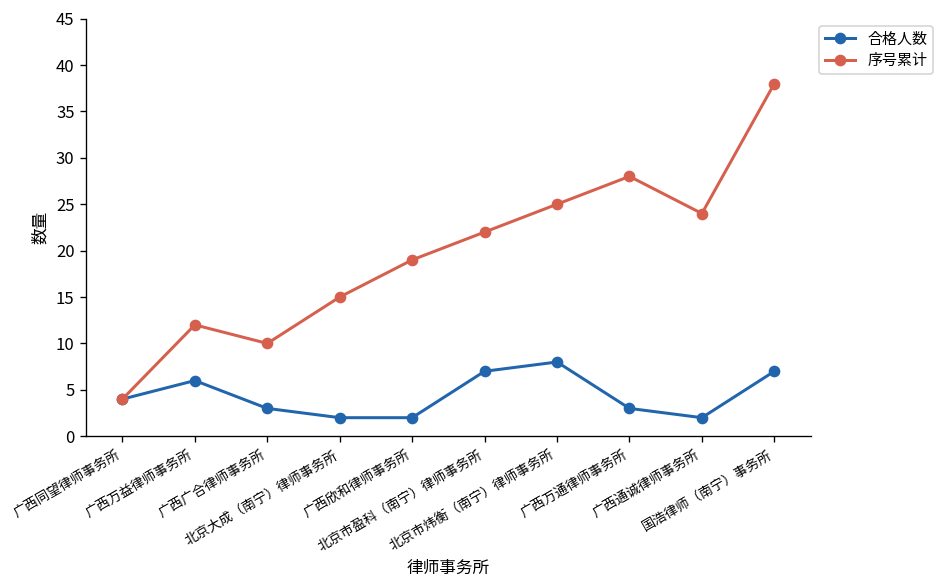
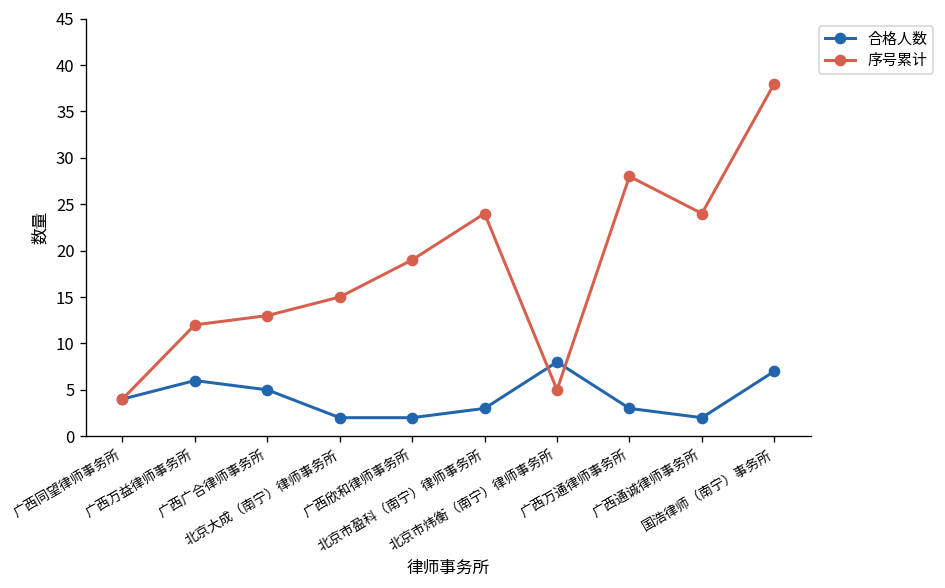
合格人数, 广西广合律师事务所: 3 -> 5
序号累计, 广西广合律师事务所: 10 -> 13
合格人数, 北京市盈科（南宁）律师事务所: 7 -> 3
序号累计, 北京市盈科（南宁）律师事务所: 22 -> 24
序号累计, 北京市炜衡（南宁）律师事务所: 25 -> 5
